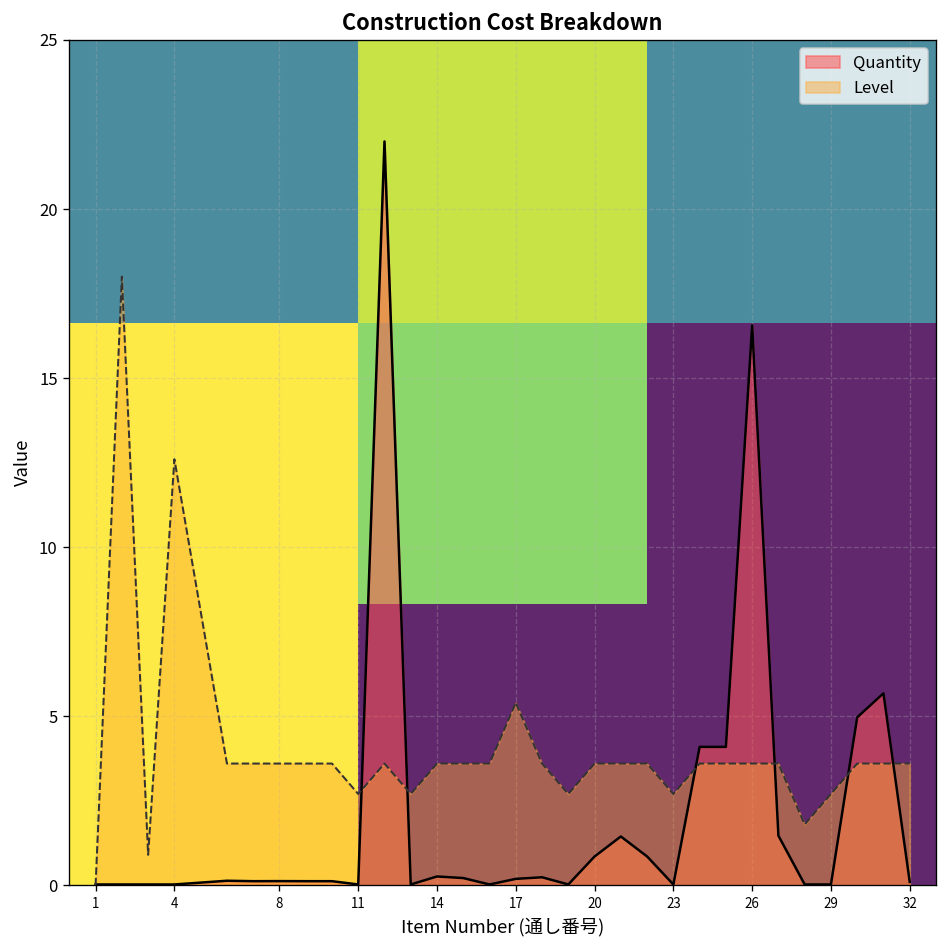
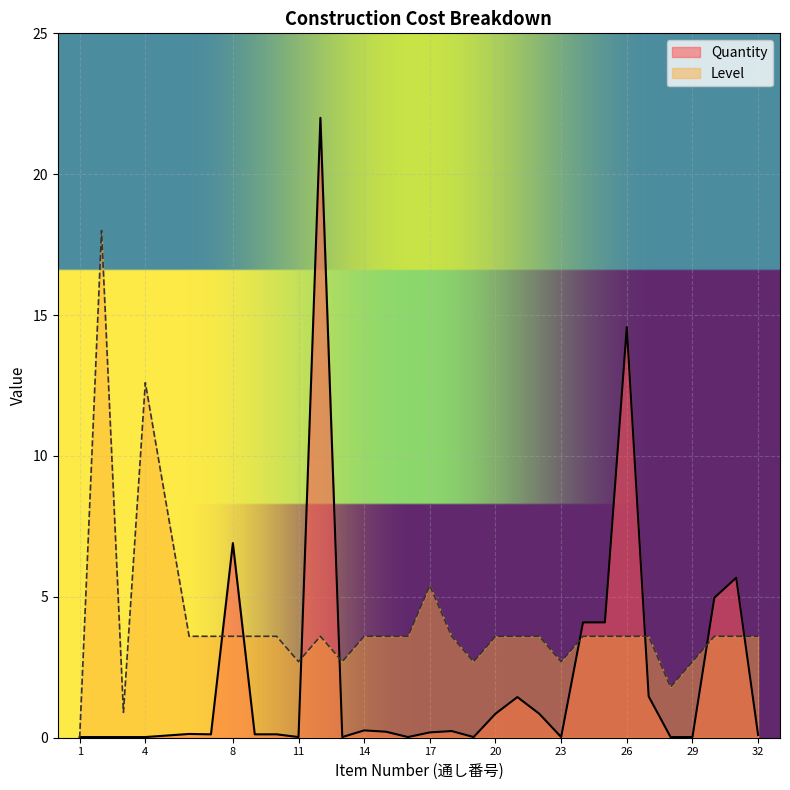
Quantity, 8: 0.1 -> 6.9
Quantity, 26: 16.6 -> 14.6
